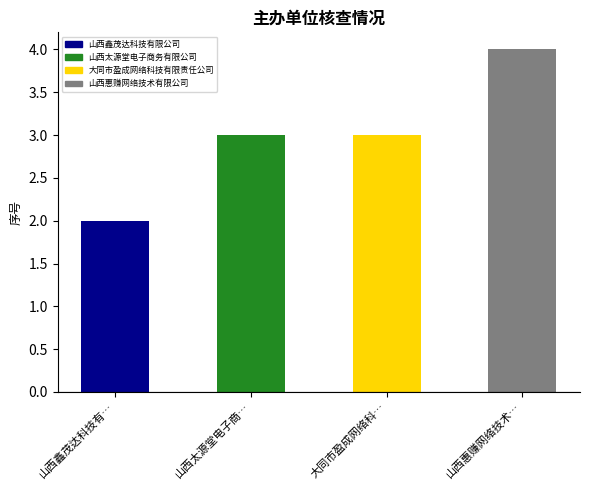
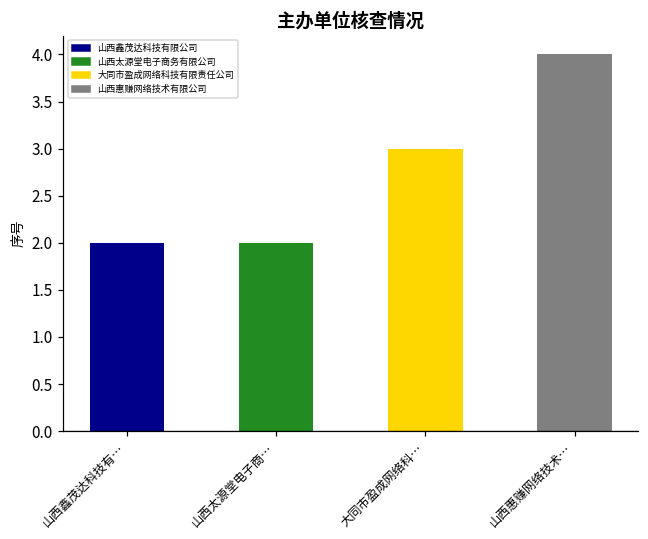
山西太源堂电子商…: 3 -> 2
